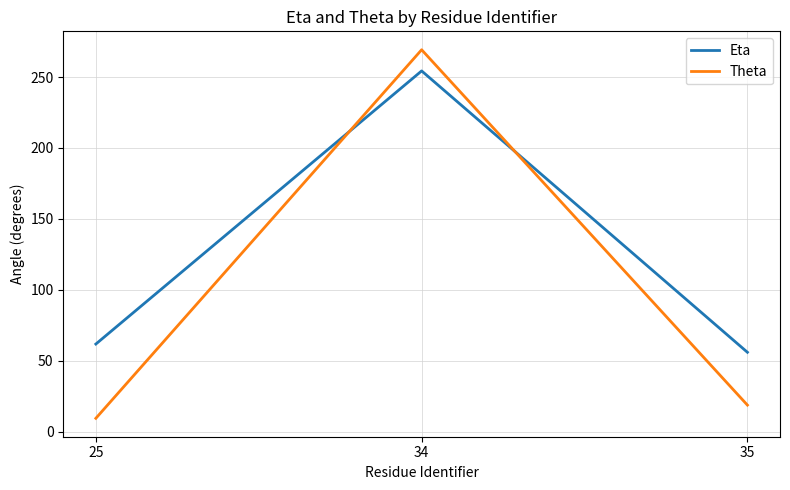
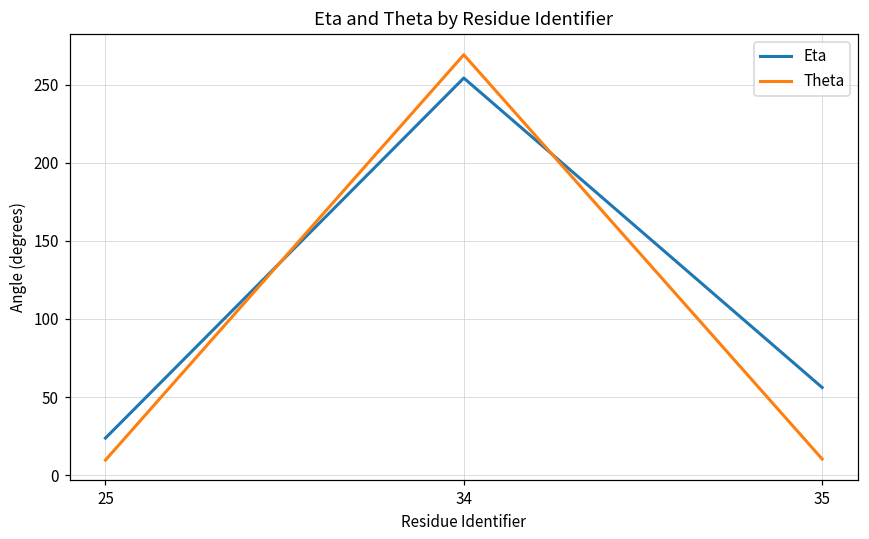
Eta, 25: 62 -> 24
Theta, 35: 19 -> 10
